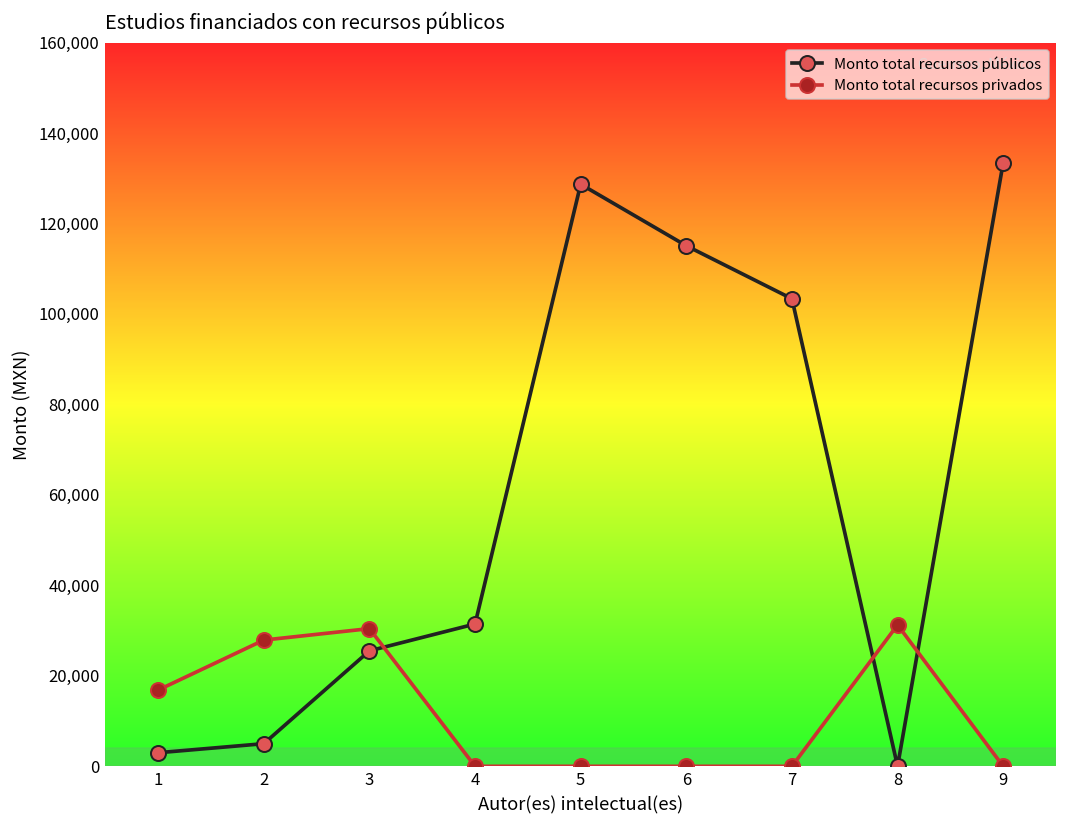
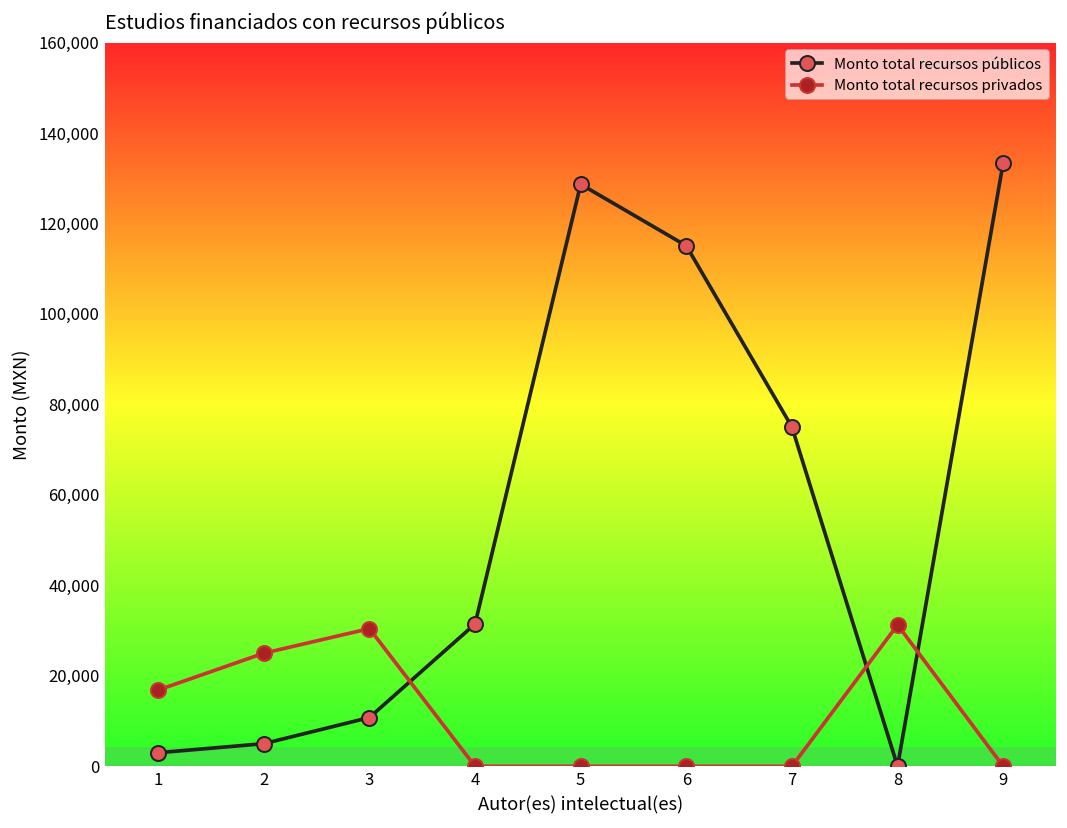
Monto total recursos privados, 2: 28,000 -> 25,000
Monto total recursos públicos, 3: 26,000 -> 11,000
Monto total recursos públicos, 7: 103,000 -> 75,000
